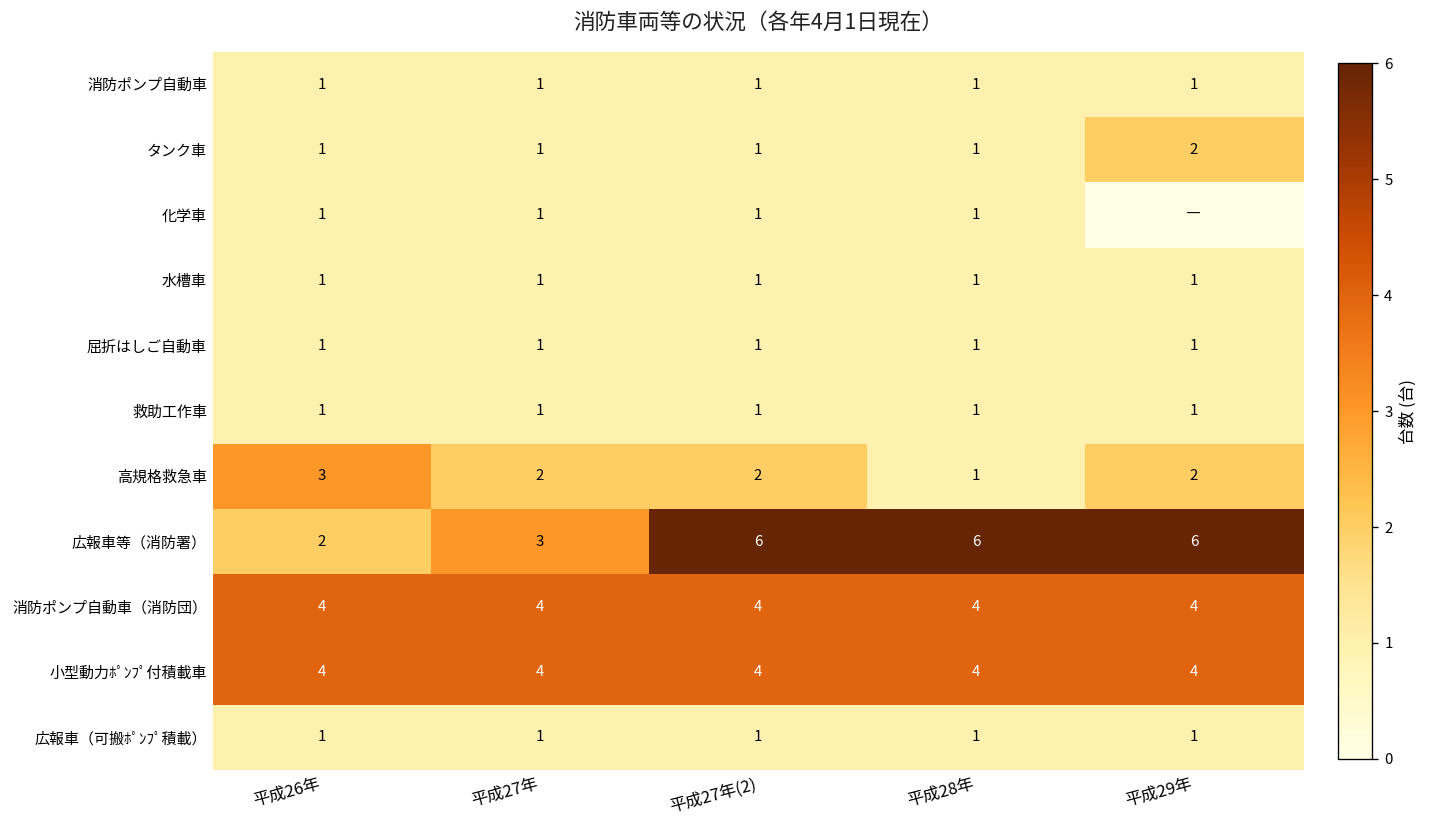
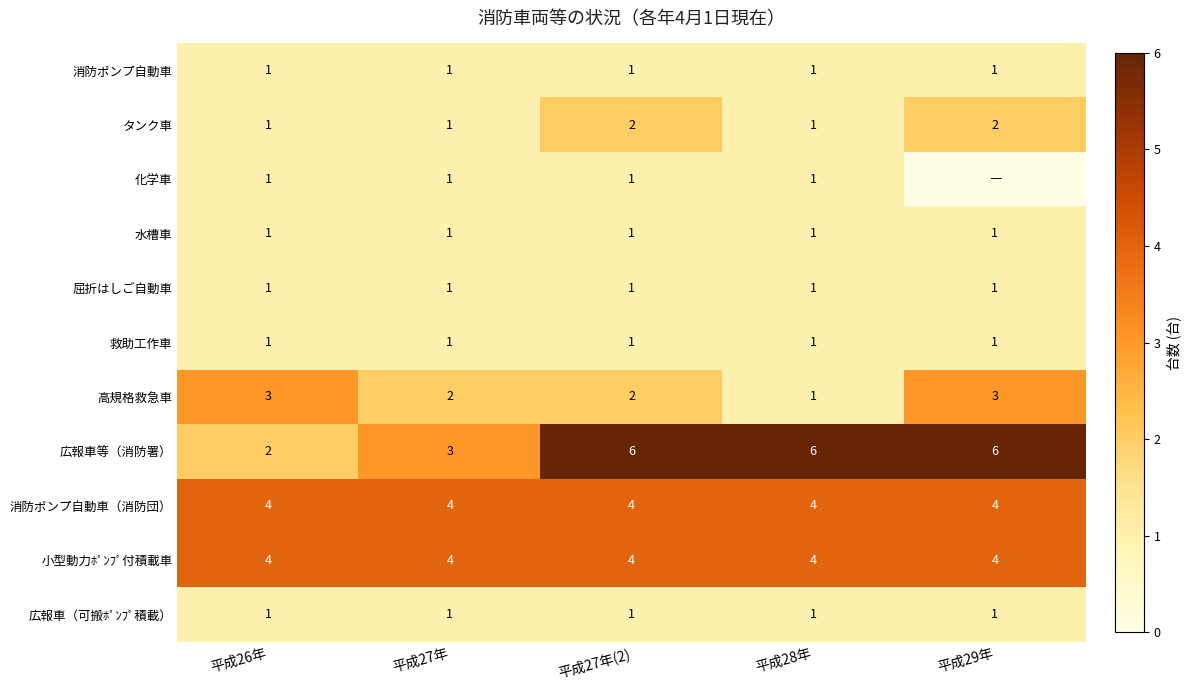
タンク車, 平成27年(2): 1 -> 2
高規格救急車, 平成29年: 2 -> 3
